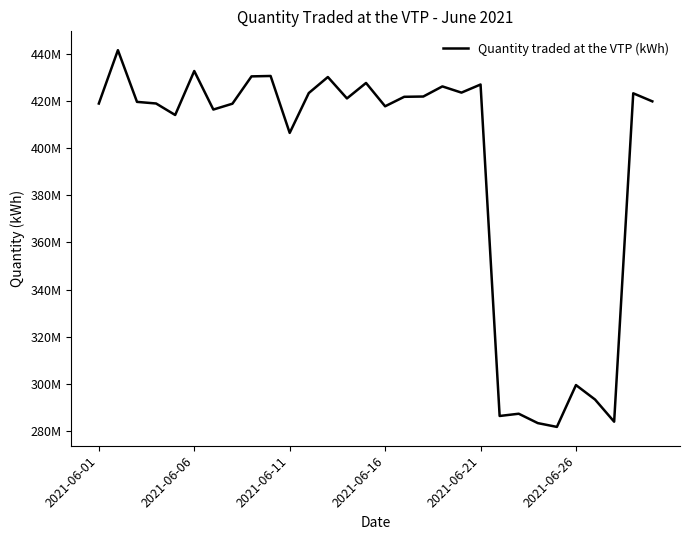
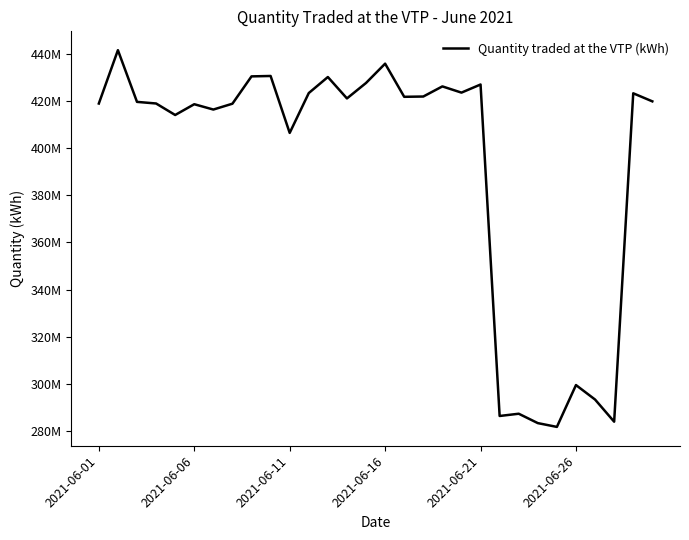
2021-06-06: 433000000 -> 419000000
2021-06-16: 418000000 -> 436000000
